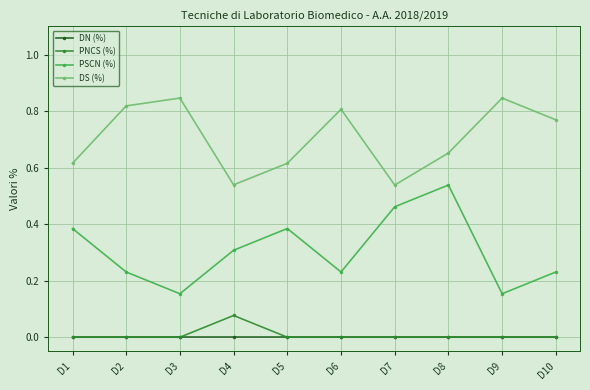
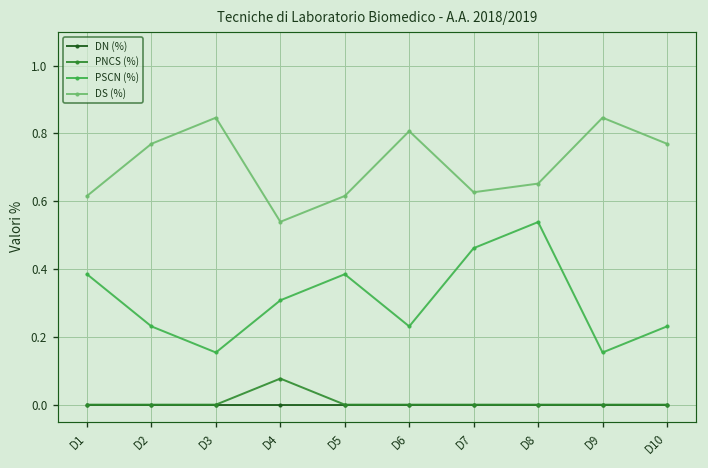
DS (%), D2: 0.82 -> 0.77
DS (%), D7: 0.54 -> 0.63
